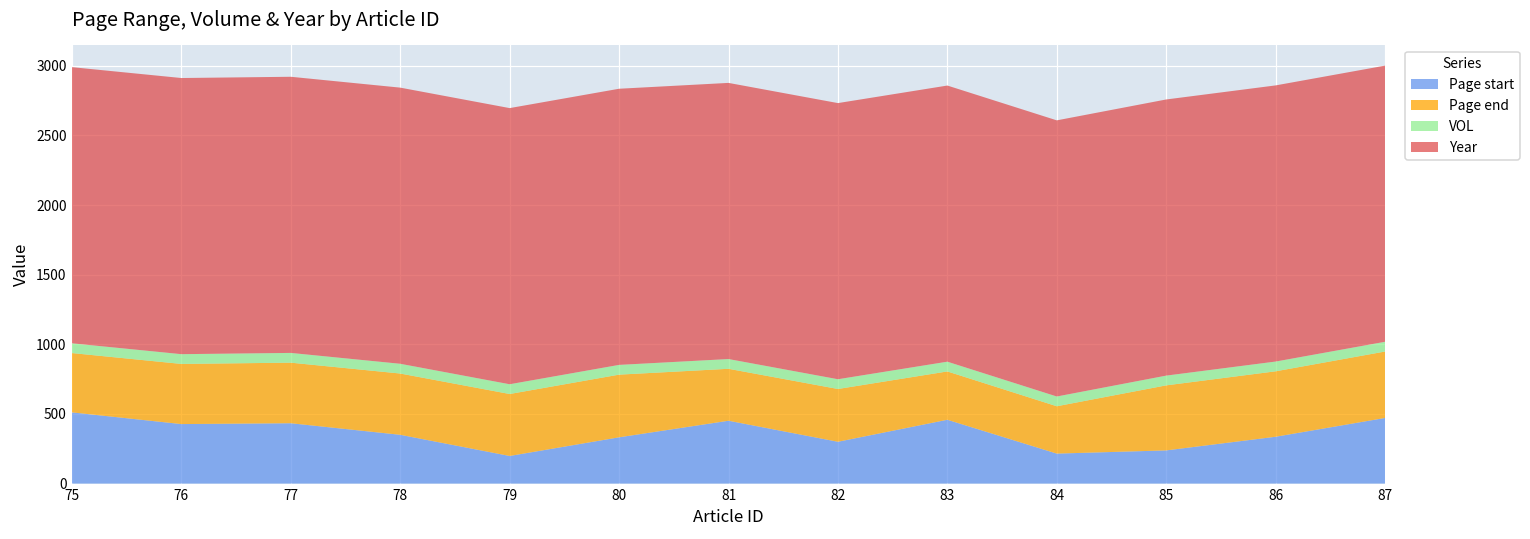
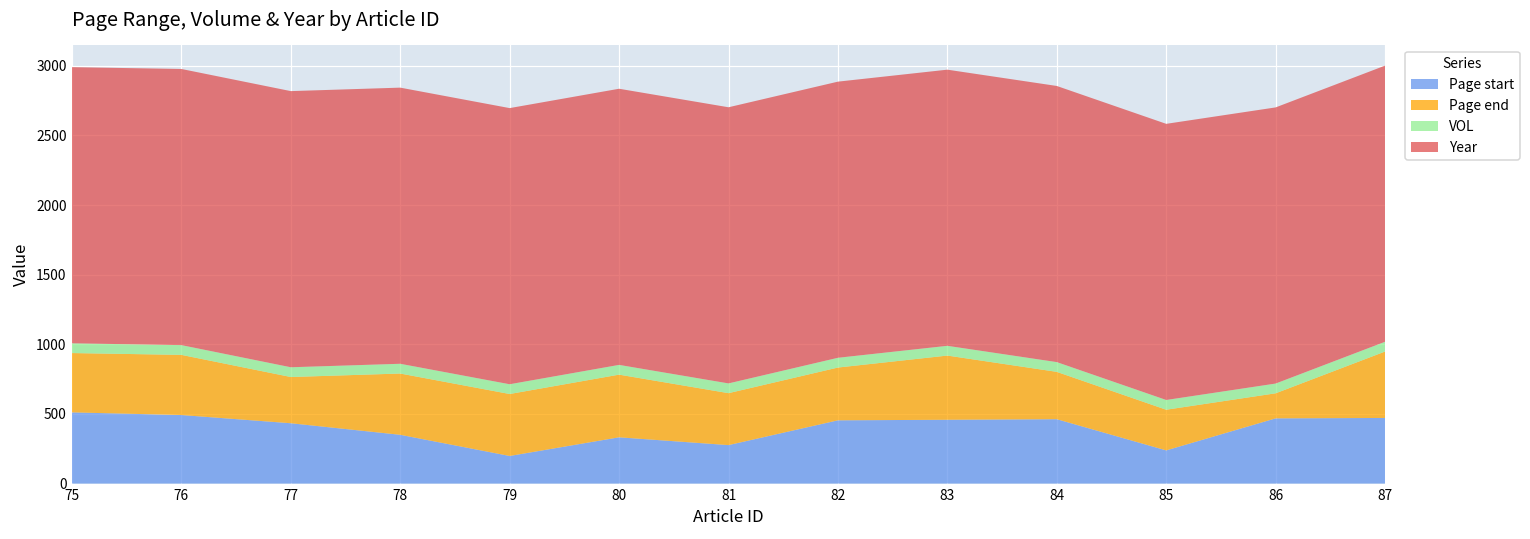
Page start, 76: 430 -> 490
Page end, 77: 440 -> 330
Page start, 81: 450 -> 280
Page start, 82: 300 -> 450
Page end, 83: 350 -> 460
Page start, 84: 220 -> 460
Page end, 85: 470 -> 290
Page start, 86: 340 -> 470
Page end, 86: 470 -> 180
